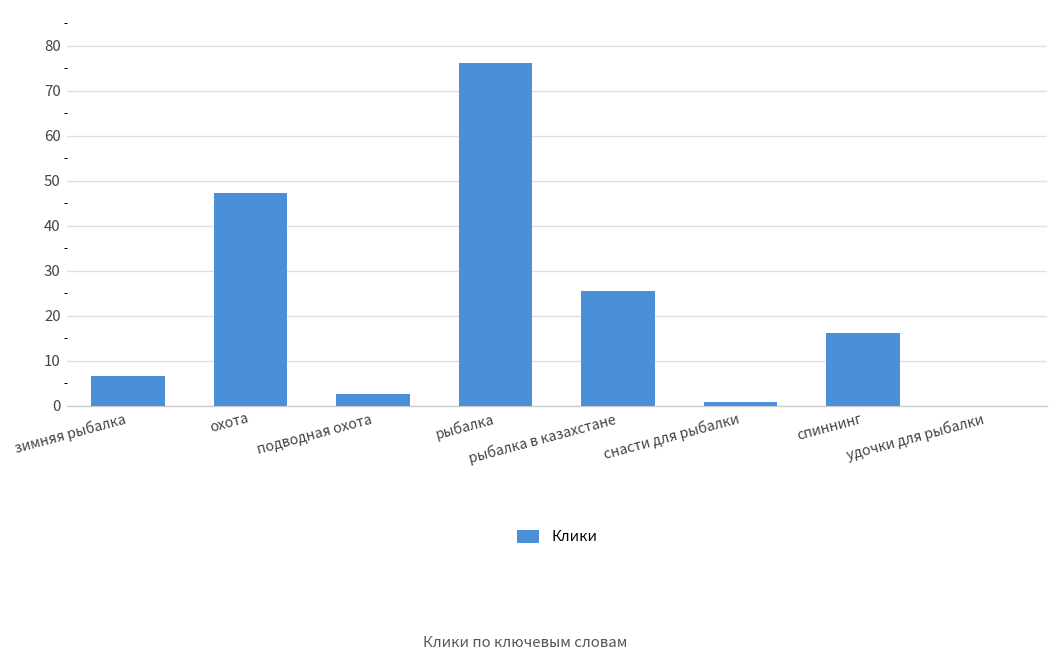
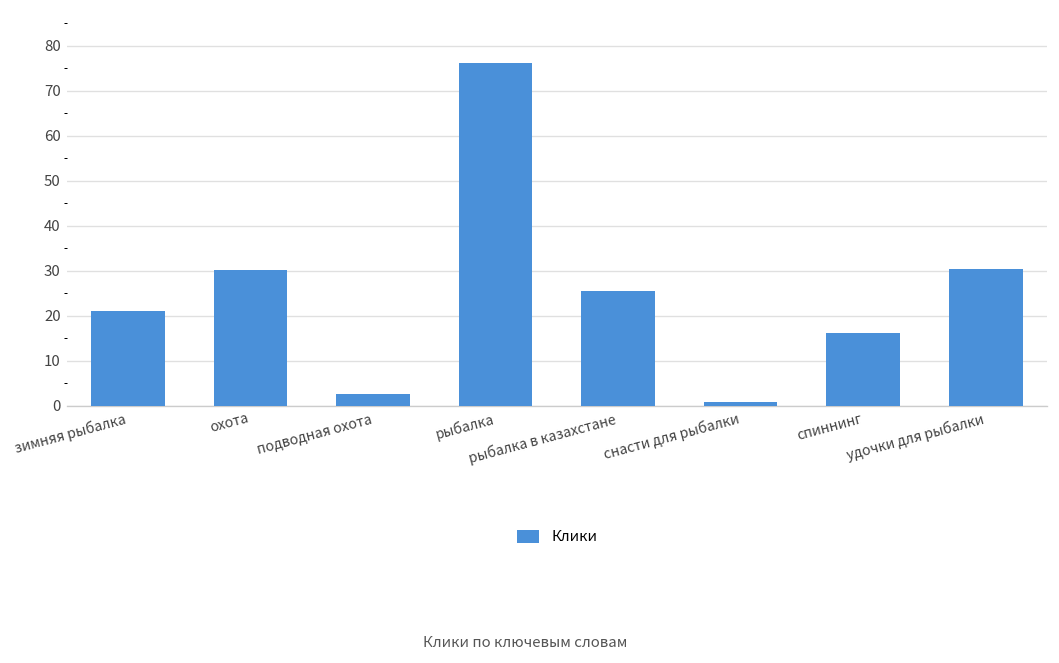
зимняя рыбалка: 7 -> 21
охота: 47 -> 30
удочки для рыбалки: 0 -> 30
